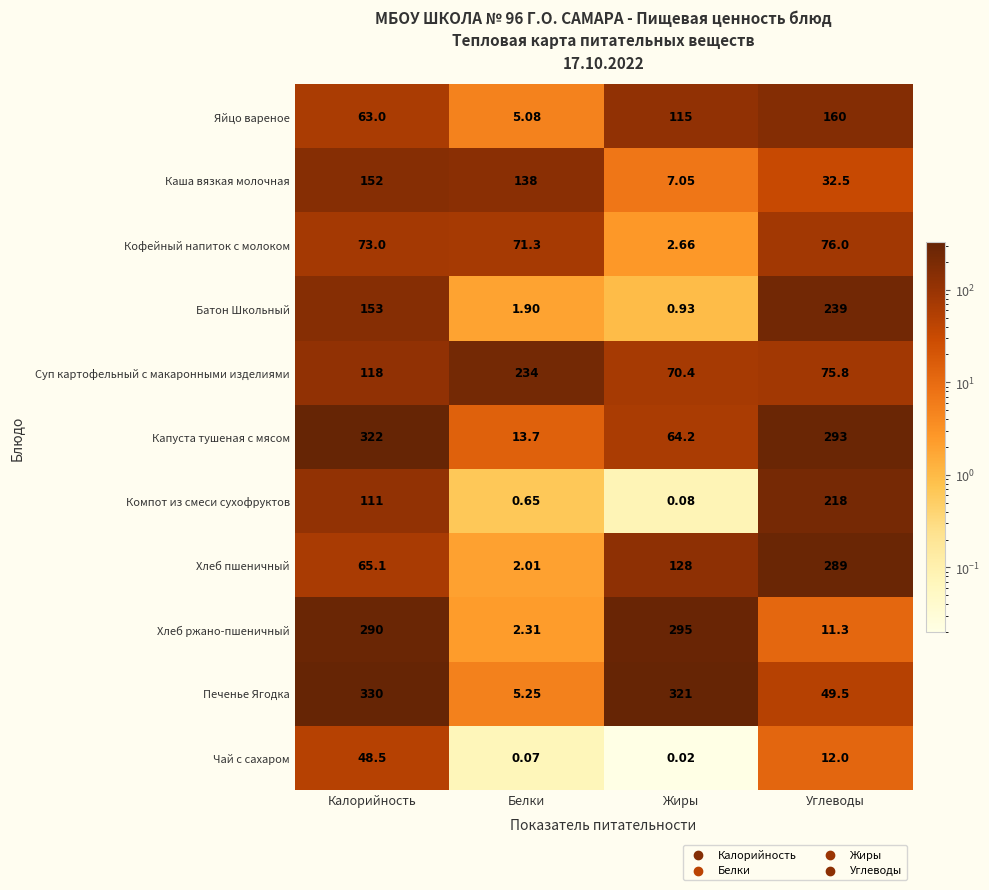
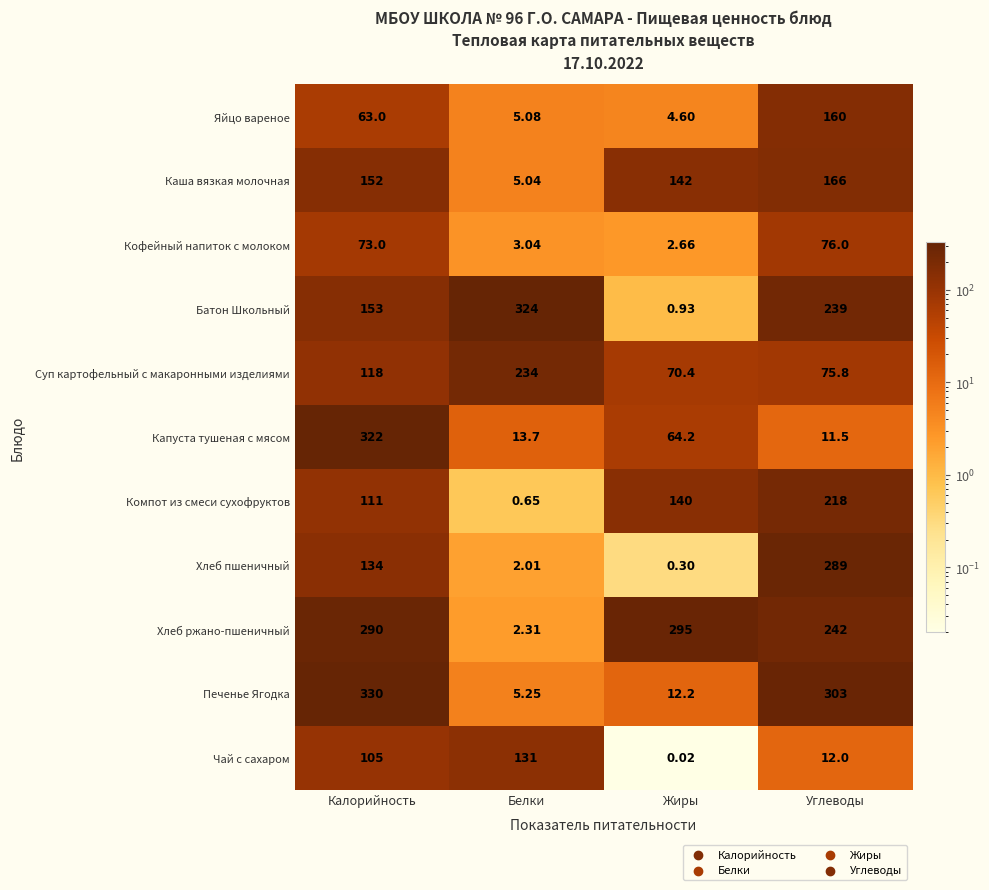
Яйцо вареное, Жиры: 115 -> 4.60
Каша вязкая молочная, Белки: 138 -> 5.04
Каша вязкая молочная, Жиры: 7.05 -> 142
Каша вязкая молочная, Углеводы: 32.5 -> 166
Кофейный напиток с молоком, Белки: 71.3 -> 3.04
Батон Школьный, Белки: 1.90 -> 324
Капуста тушеная с мясом, Углеводы: 293 -> 11.5
Компот из смеси сухофруктов, Жиры: 0.08 -> 140
Хлеб пшеничный, Калорийность: 65.1 -> 134
Хлеб пшеничный, Жиры: 128 -> 0.30
Хлеб ржано-пшеничный, Углеводы: 11.3 -> 242
Печенье Ягодка, Жиры: 321 -> 12.2
Печенье Ягодка, Углеводы: 49.5 -> 303
Чай с сахаром, Калорийность: 48.5 -> 105
Чай с сахаром, Белки: 0.07 -> 131
